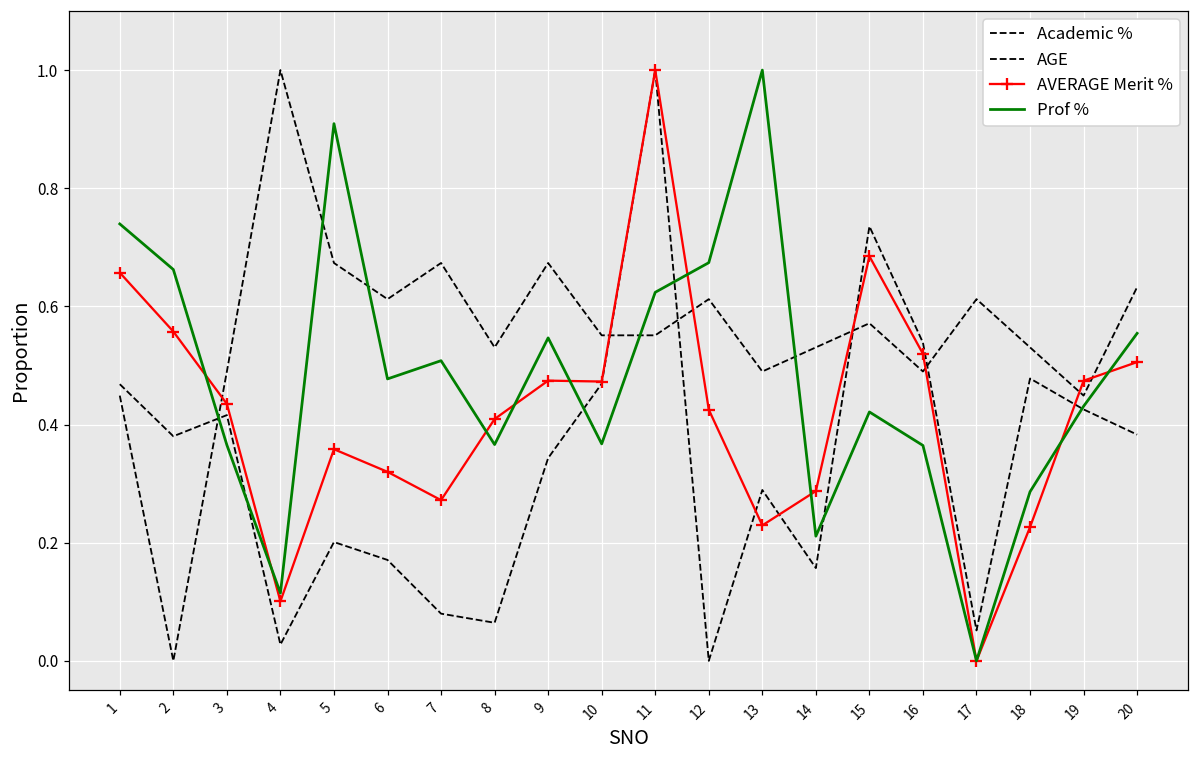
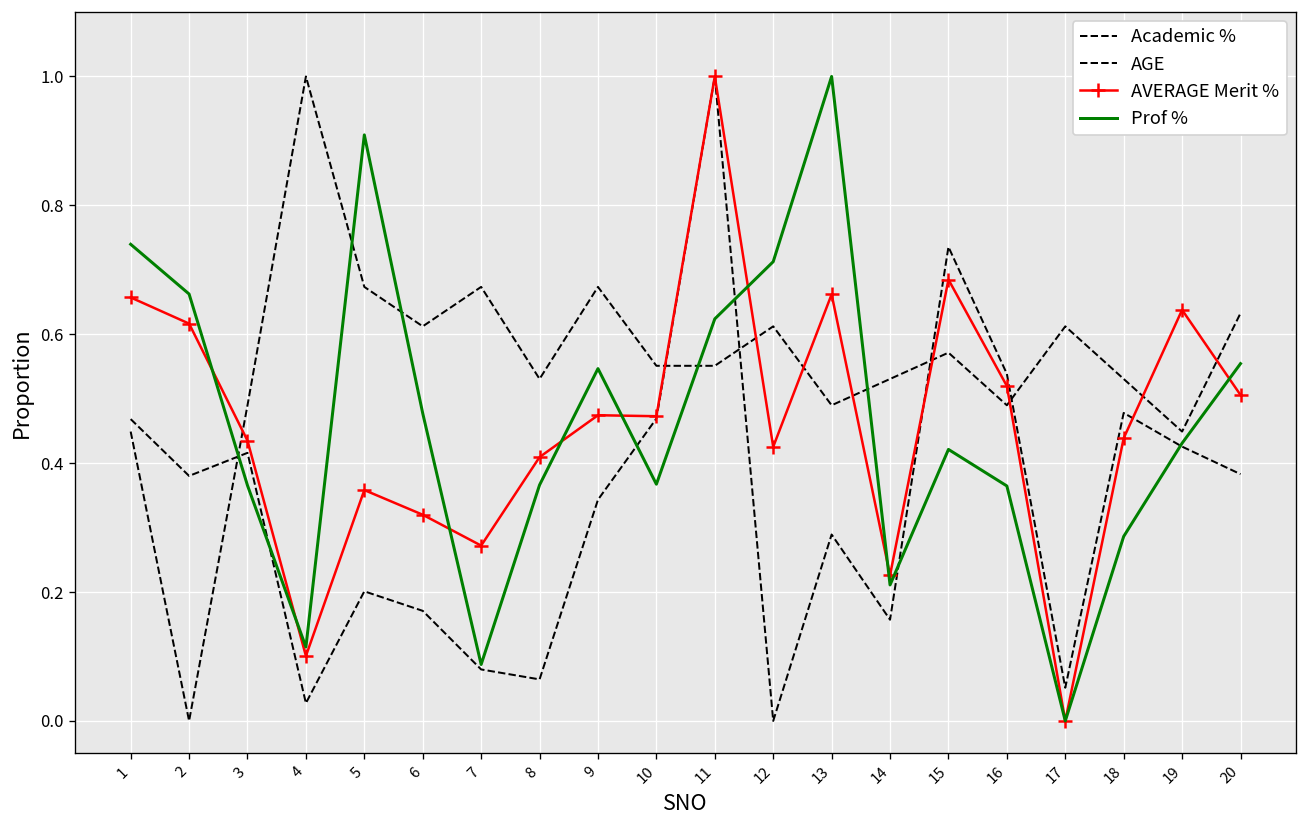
AVERAGE Merit %, 2: 0.56 -> 0.62
Prof %, 7: 0.51 -> 0.09
Prof %, 12: 0.67 -> 0.71
AVERAGE Merit %, 13: 0.23 -> 0.66
AVERAGE Merit %, 14: 0.29 -> 0.23
AVERAGE Merit %, 18: 0.23 -> 0.44
AVERAGE Merit %, 19: 0.47 -> 0.64
